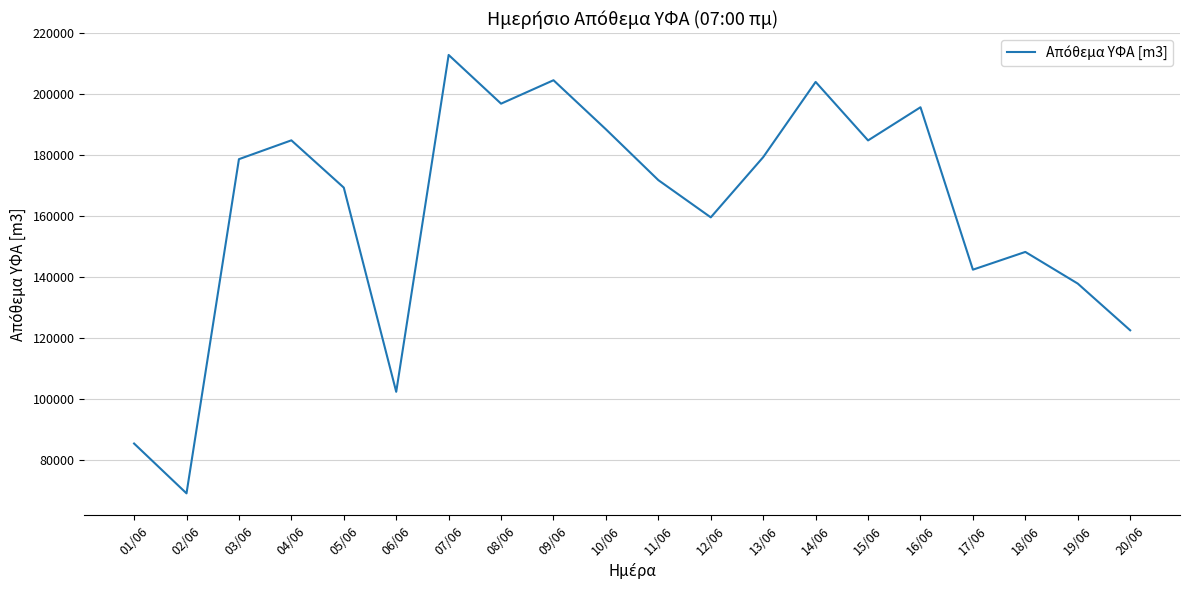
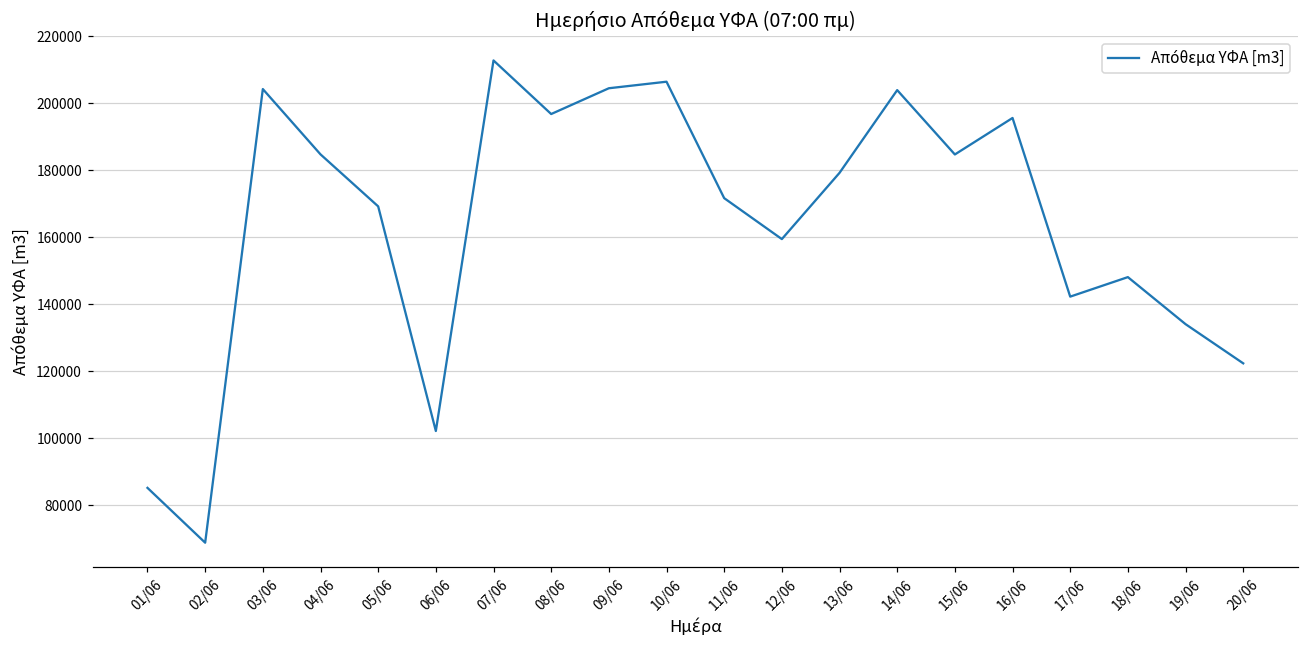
03/06: 179000 -> 204000
10/06: 188000 -> 206000
19/06: 138000 -> 134000
